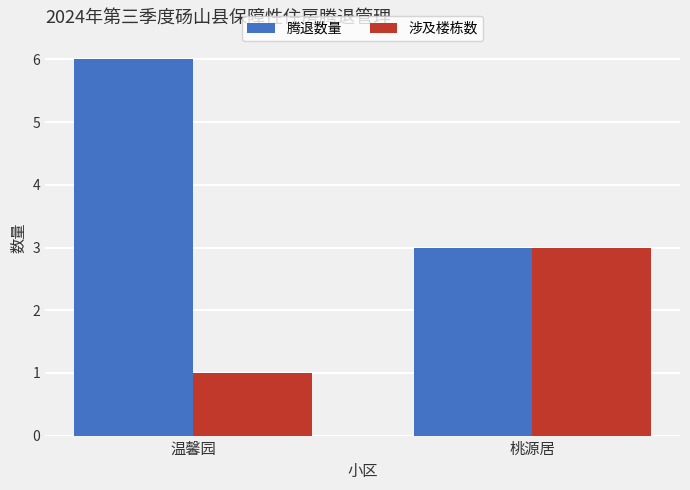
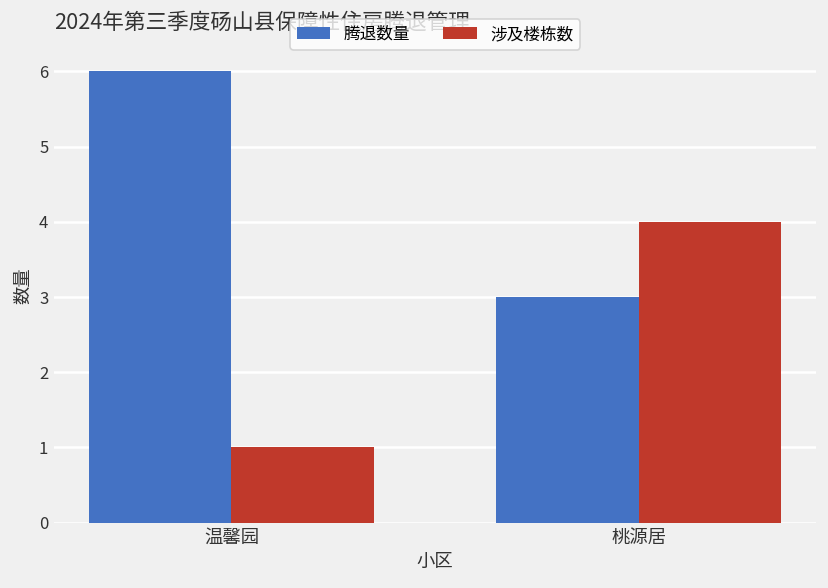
涉及楼栋数, 桃源居: 3 -> 4
